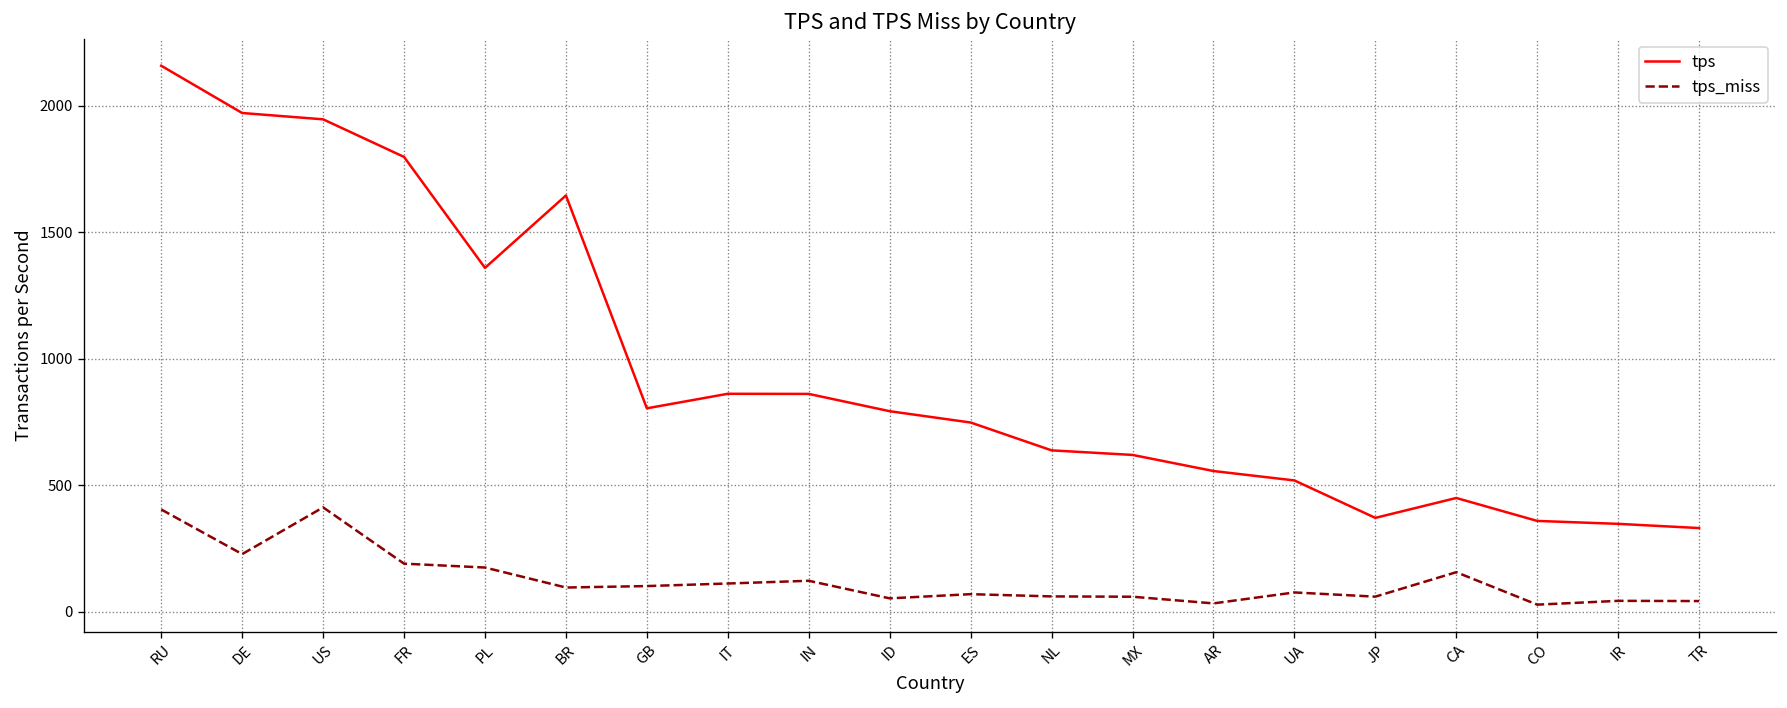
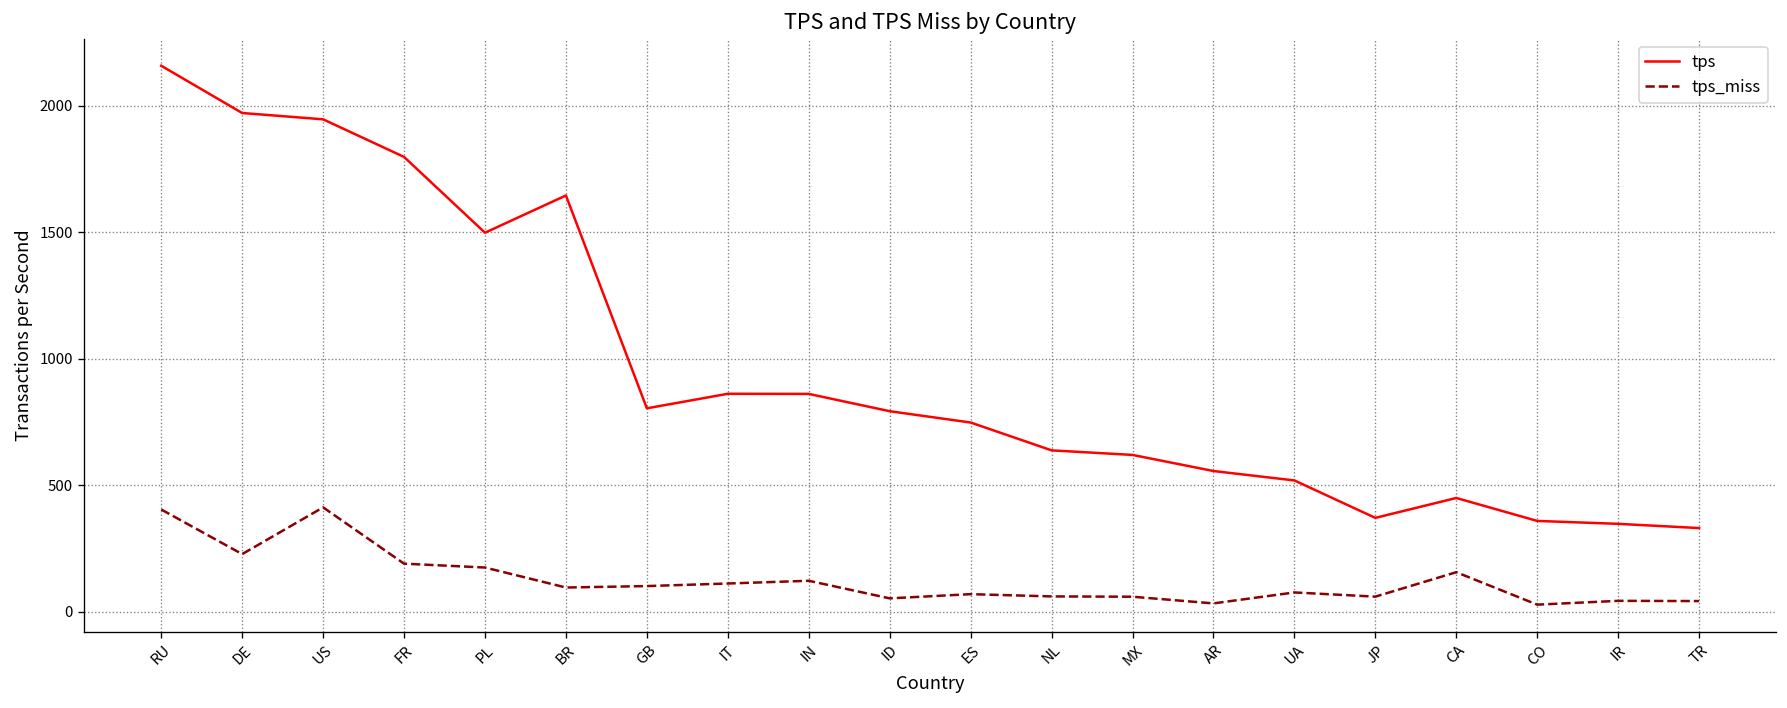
tps, PL: 1360 -> 1500
